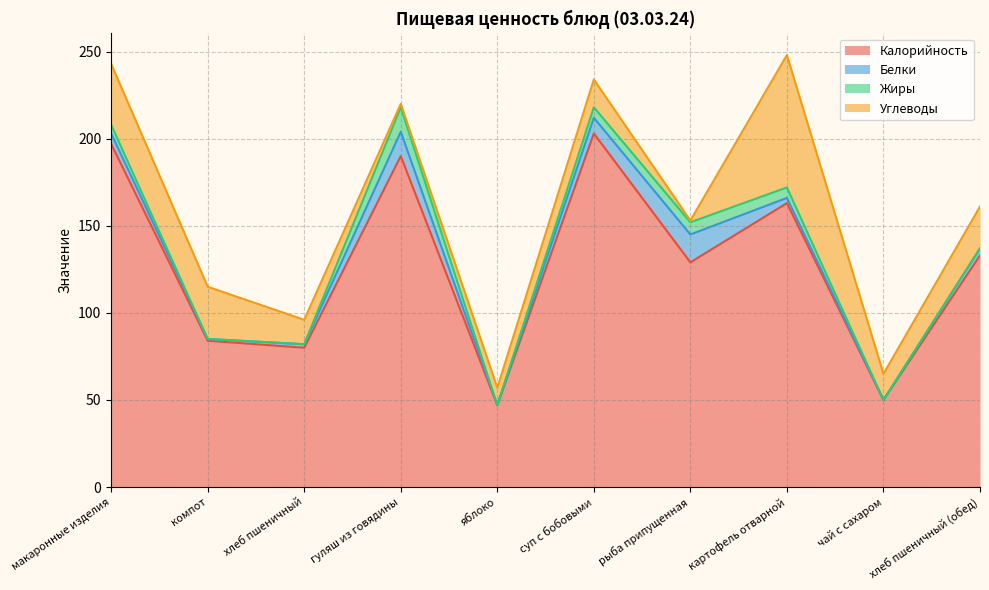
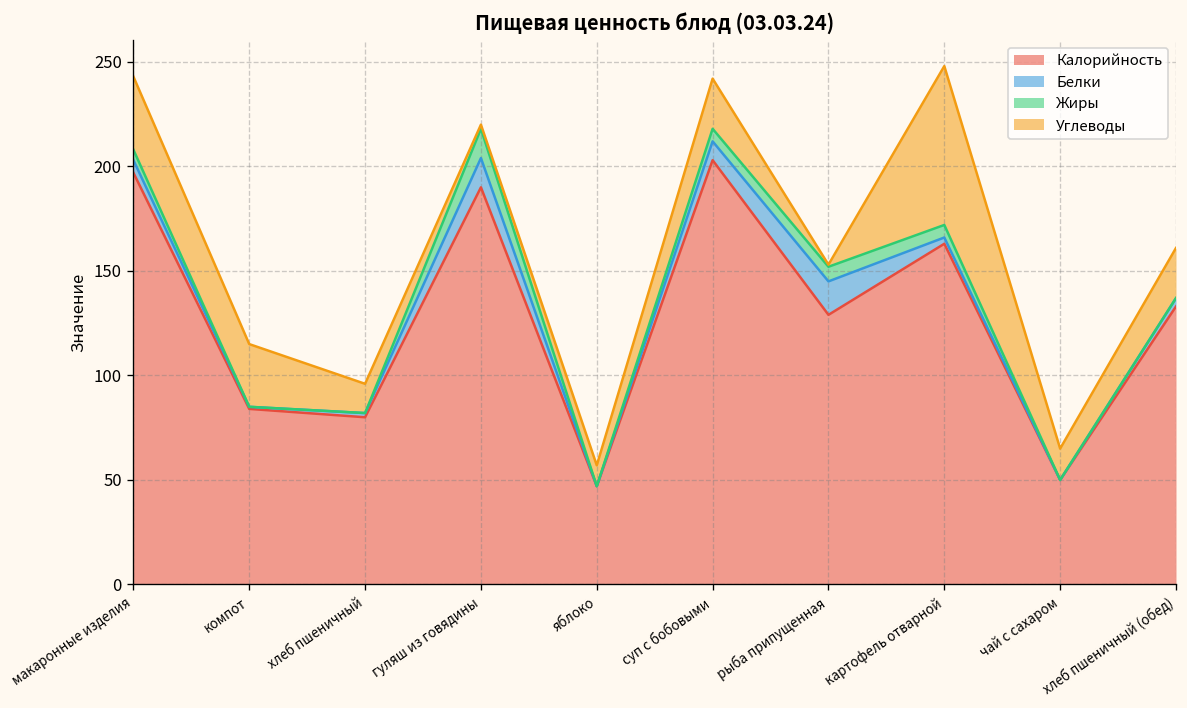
Углеводы, суп с бобовыми: 16 -> 24
